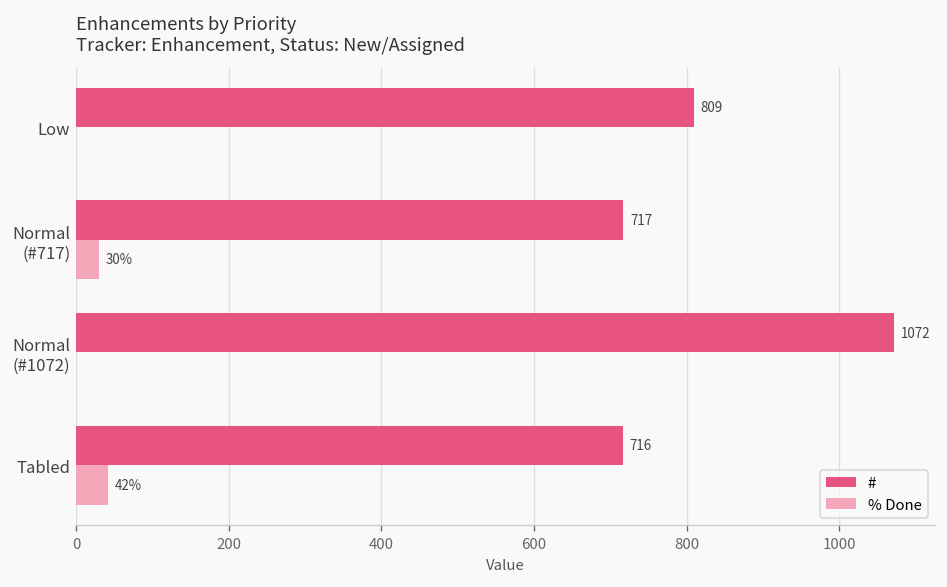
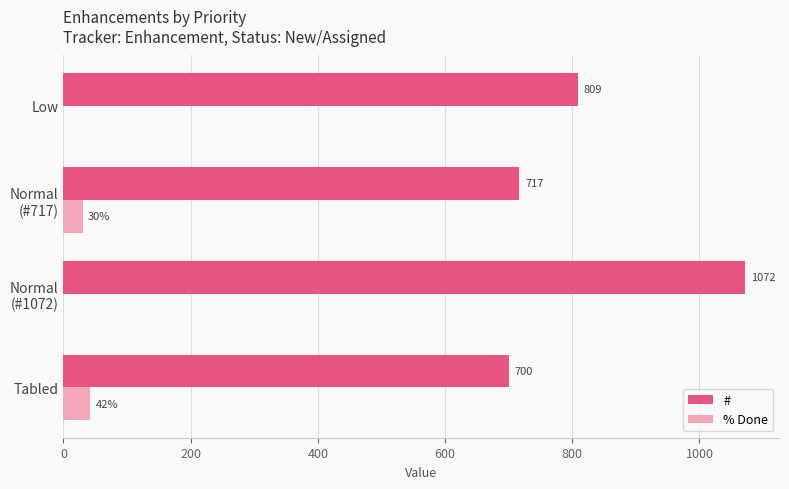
#, Tabled: 716 -> 700
